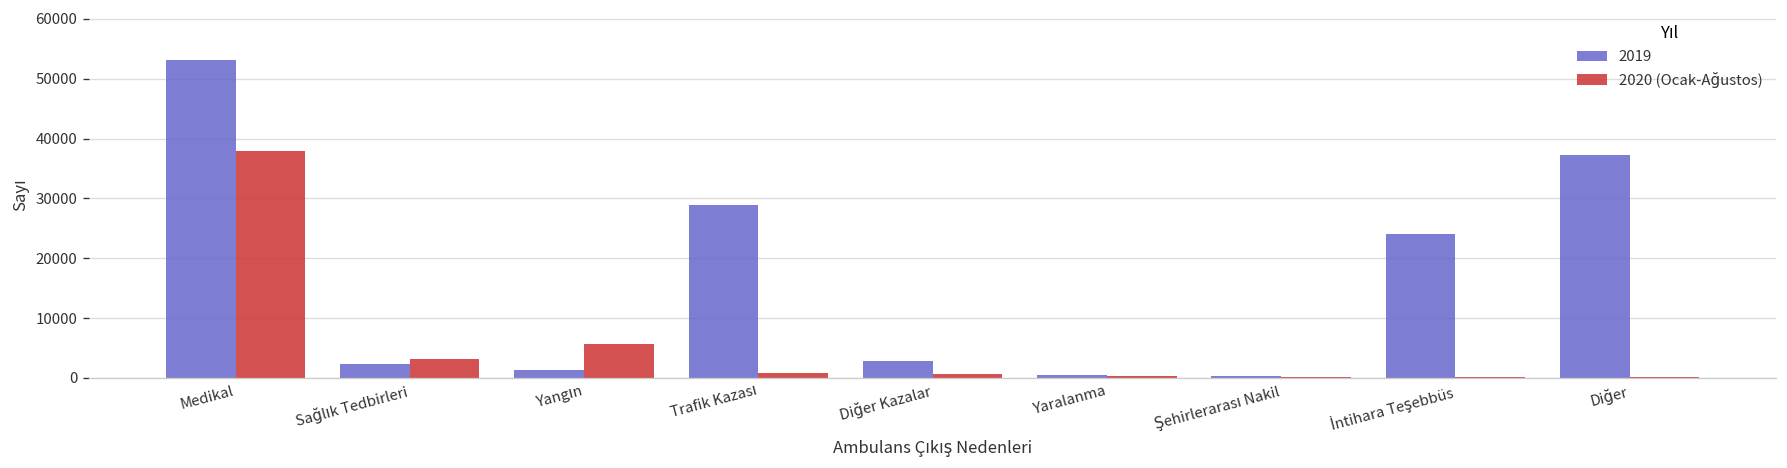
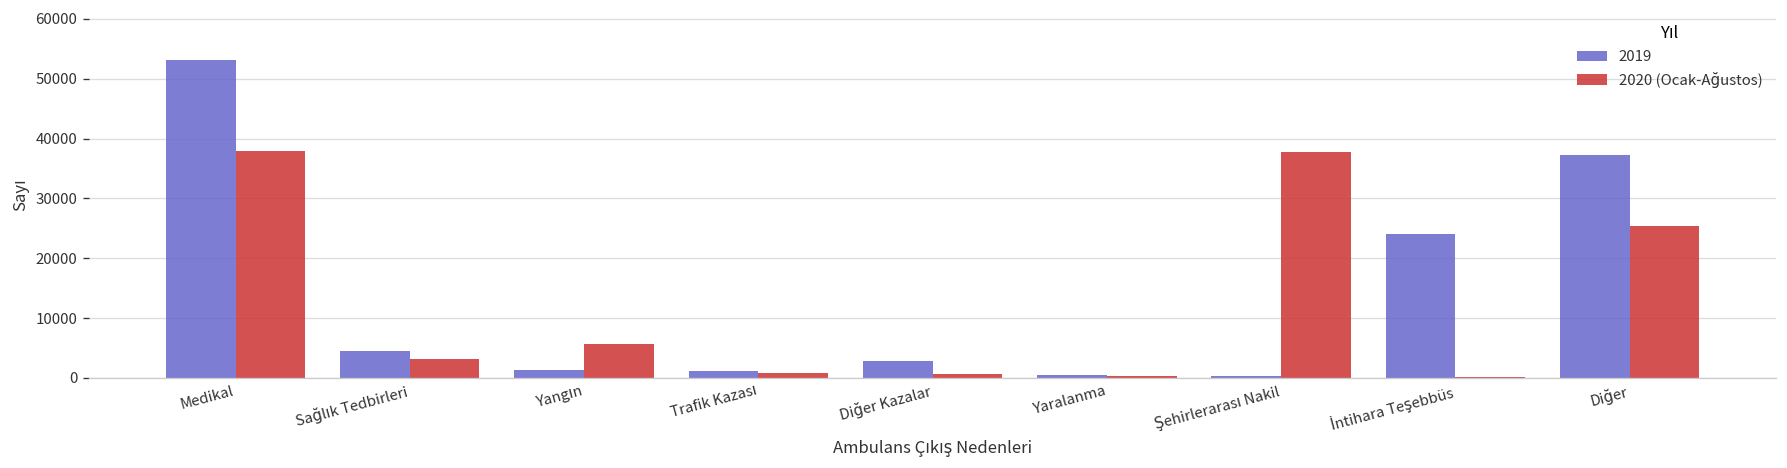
2019, Sağlık Tedbirleri: 2000 -> 5000
2019, Trafik Kazası: 29000 -> 1000
2020 (Ocak-Ağustos), Şehirlerarası Nakil: 0 -> 38000
2020 (Ocak-Ağustos), Diğer: 0 -> 25000
